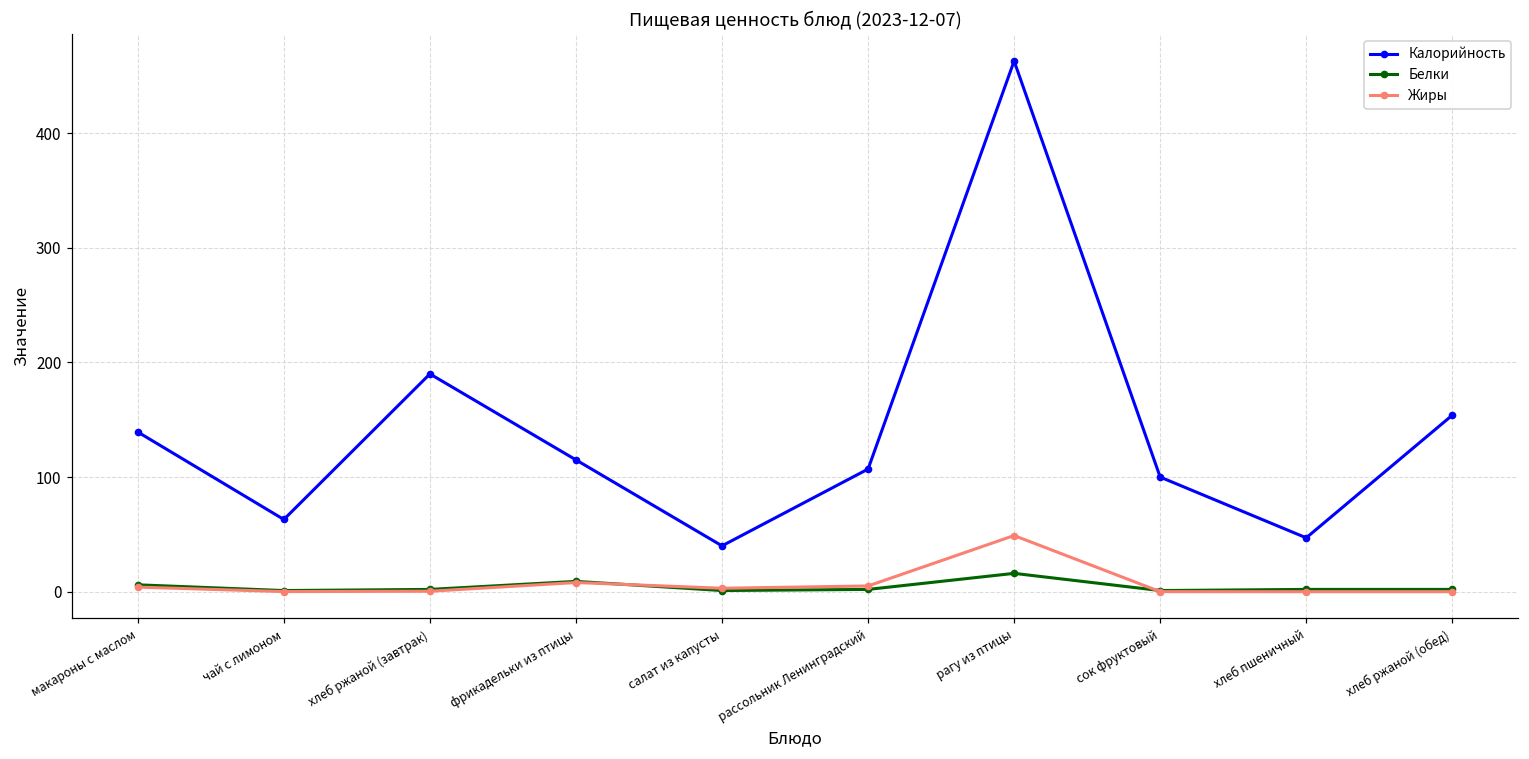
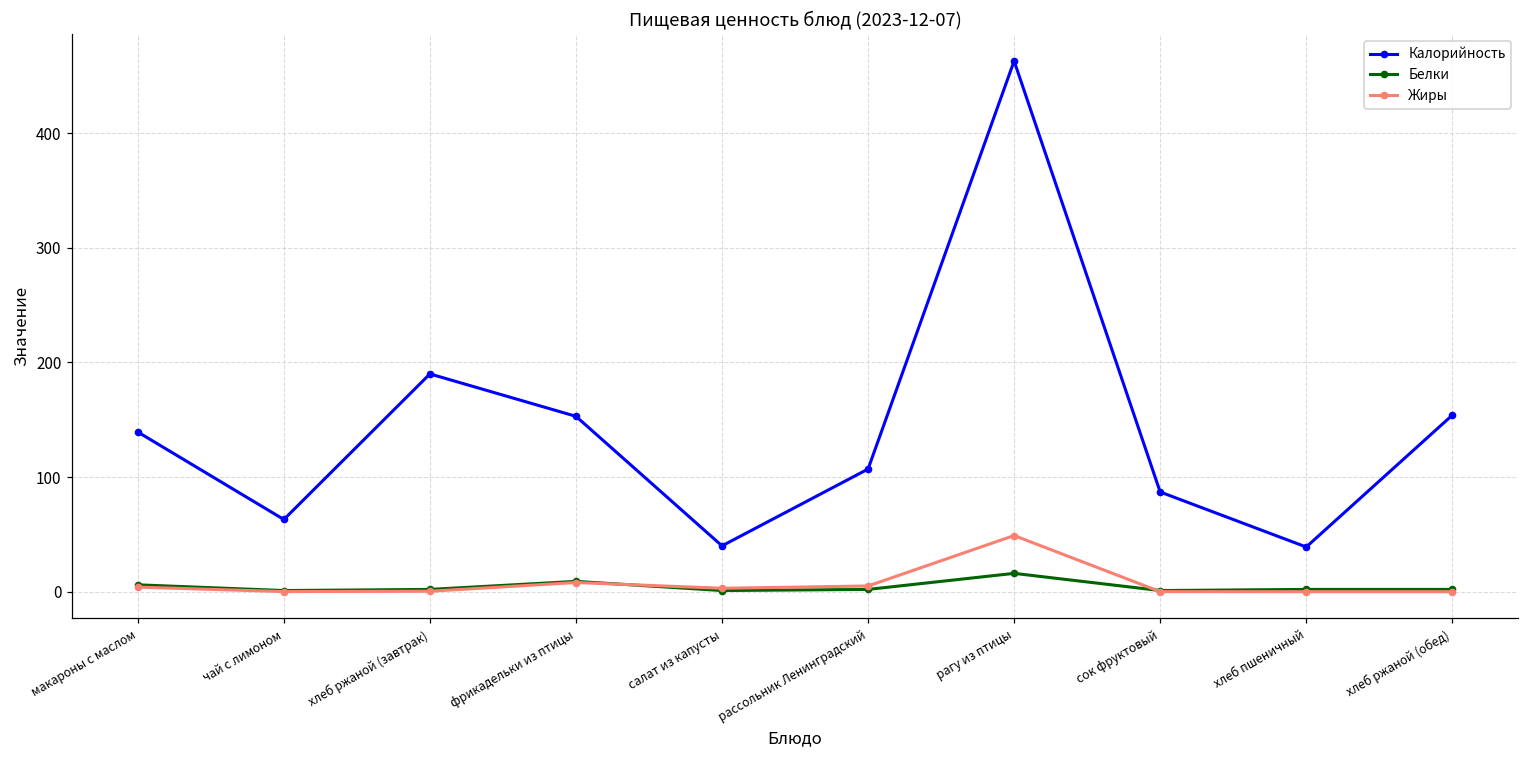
Калорийность, фрикадельки из птицы: 115 -> 153
Калорийность, сок фруктовый: 100 -> 87
Калорийность, хлеб пшеничный: 47 -> 39
